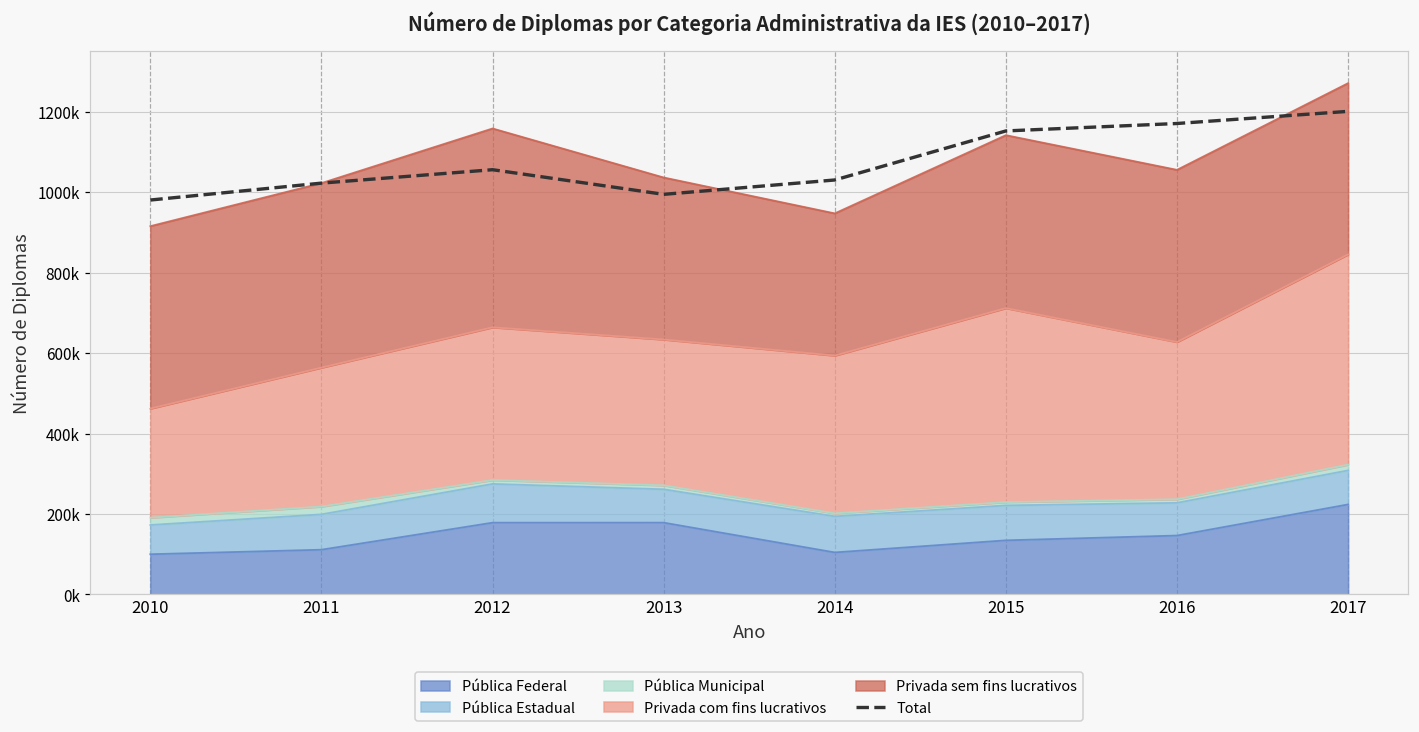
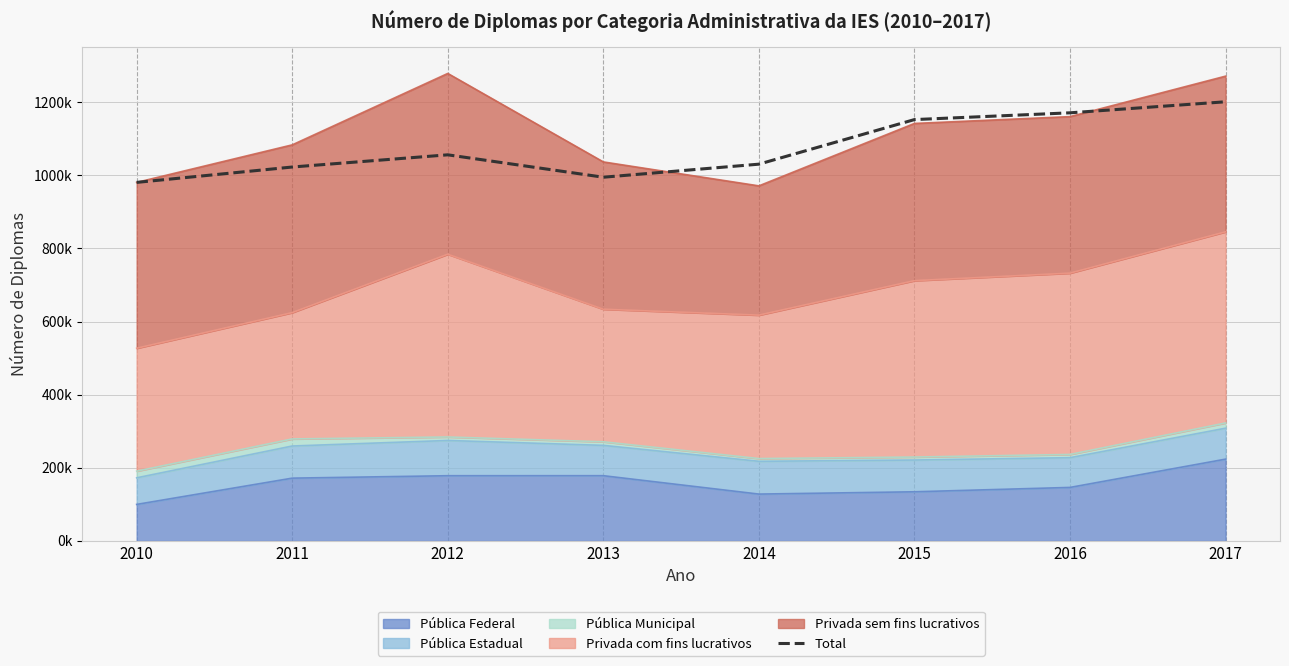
Privada com fins lucrativos, 2010: 270000 -> 340000
Pública Federal, 2011: 110000 -> 170000
Privada com fins lucrativos, 2012: 380000 -> 500000
Pública Federal, 2014: 100000 -> 130000
Privada com fins lucrativos, 2016: 390000 -> 500000
